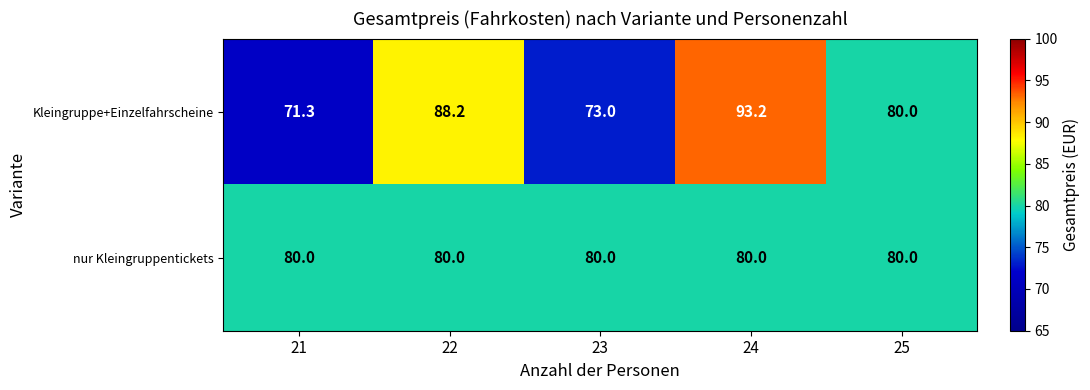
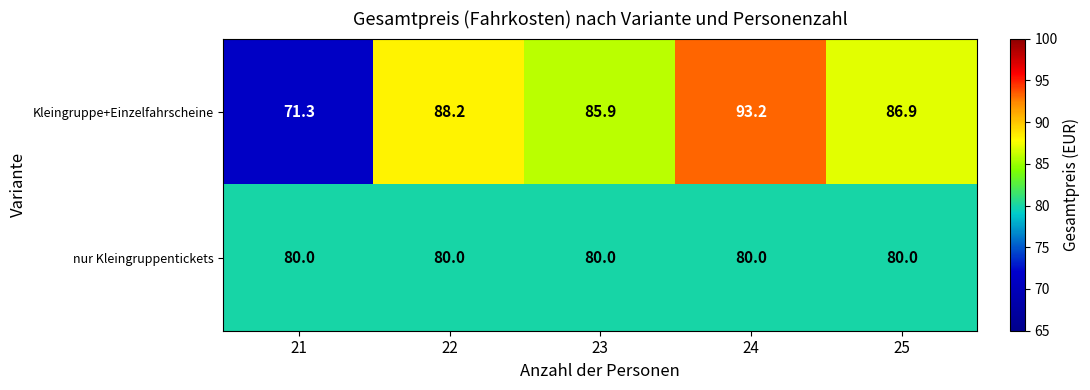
Kleingruppe+Einzelfahrscheine, 23: 73.0 -> 85.9
Kleingruppe+Einzelfahrscheine, 25: 80.0 -> 86.9
